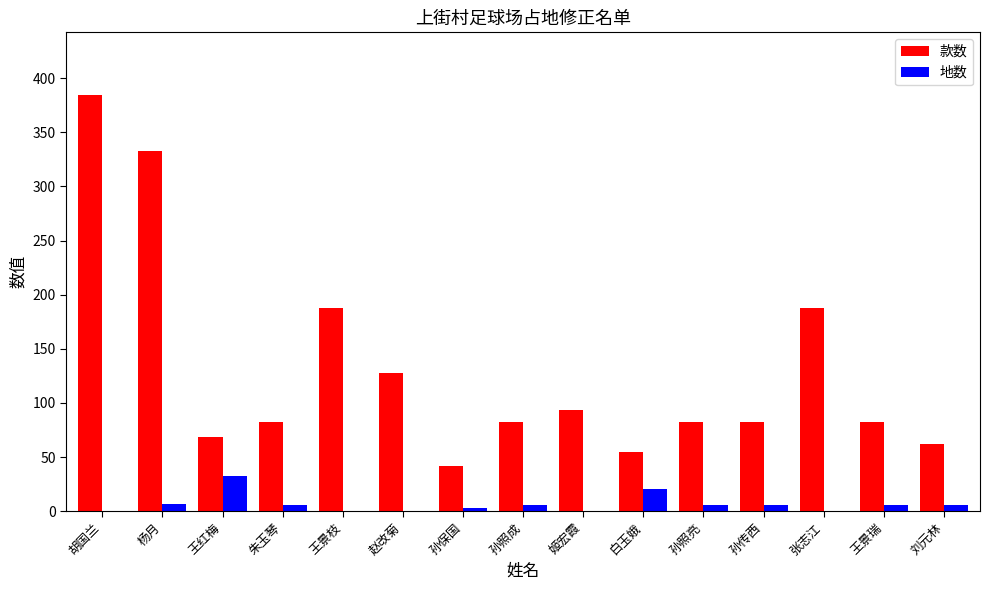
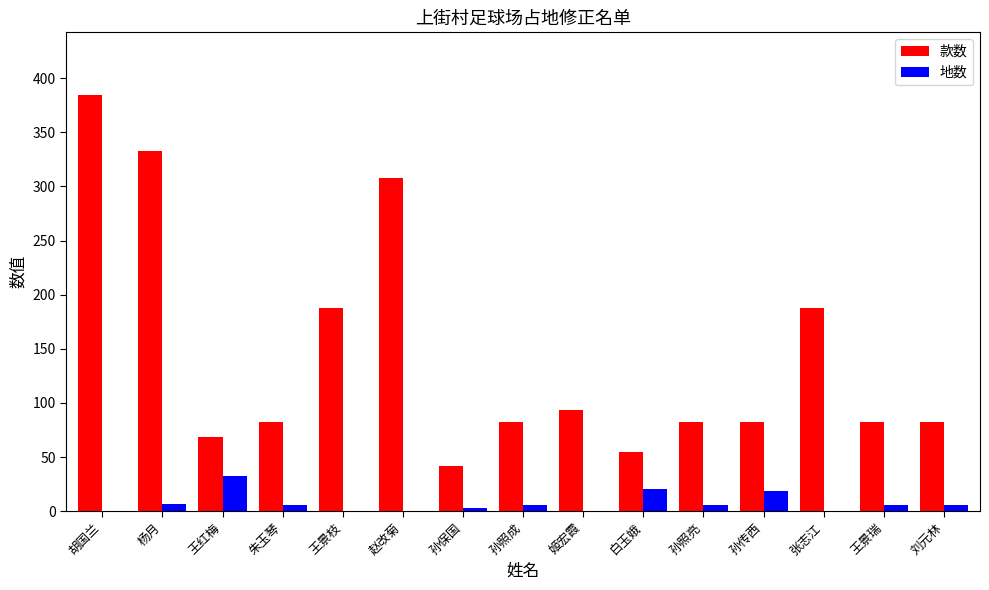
款数, 赵改菊: 127 -> 308
地数, 孙传西: 6 -> 19
款数, 刘元林: 62 -> 83
